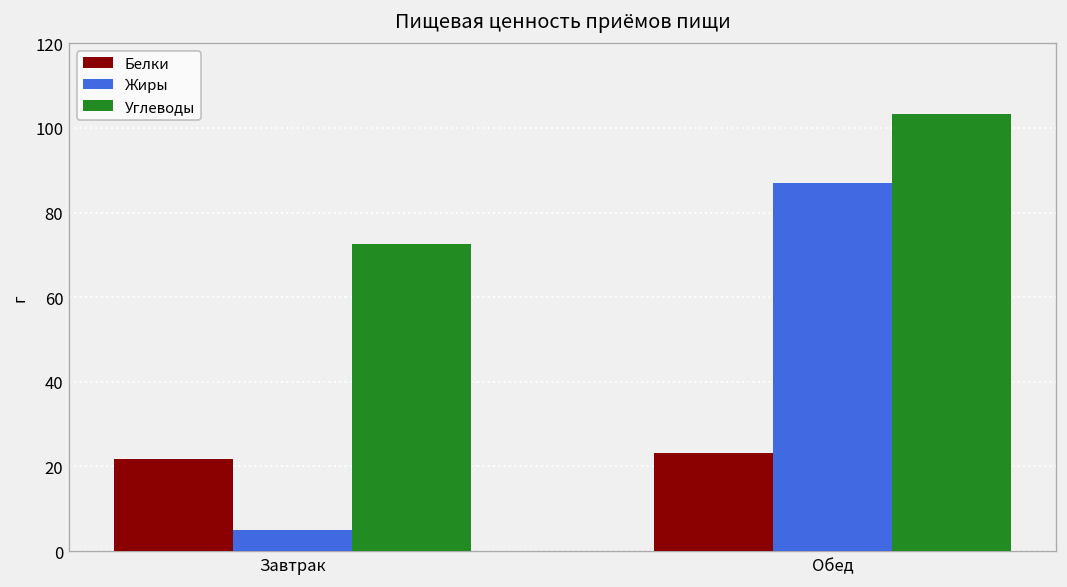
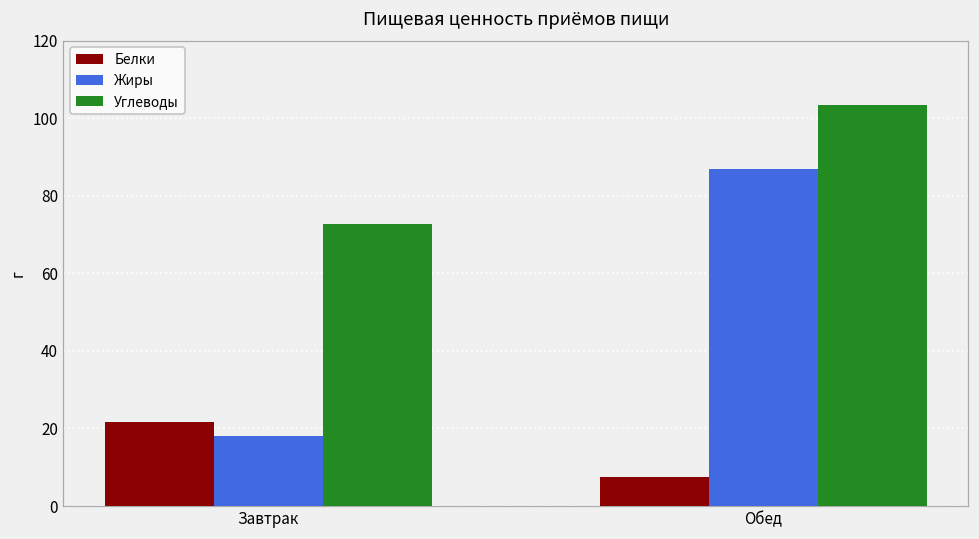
Жиры, Завтрак: 5 -> 18
Белки, Обед: 23 -> 7
